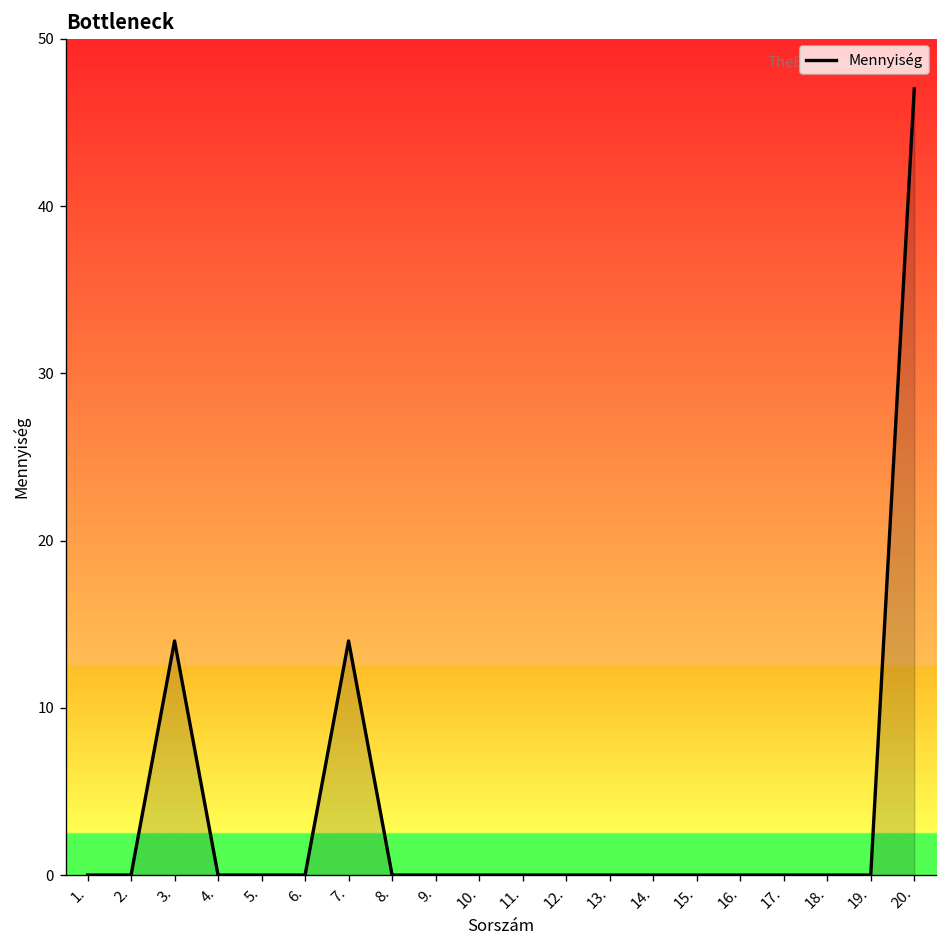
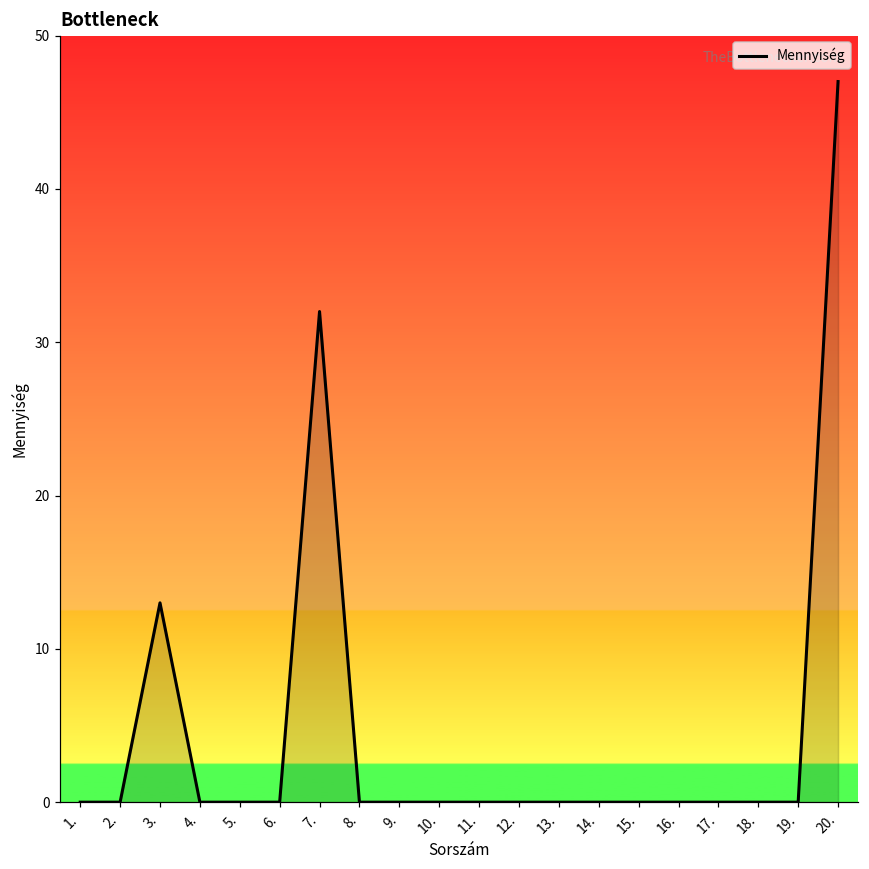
3.: 14 -> 13
7.: 14 -> 32
